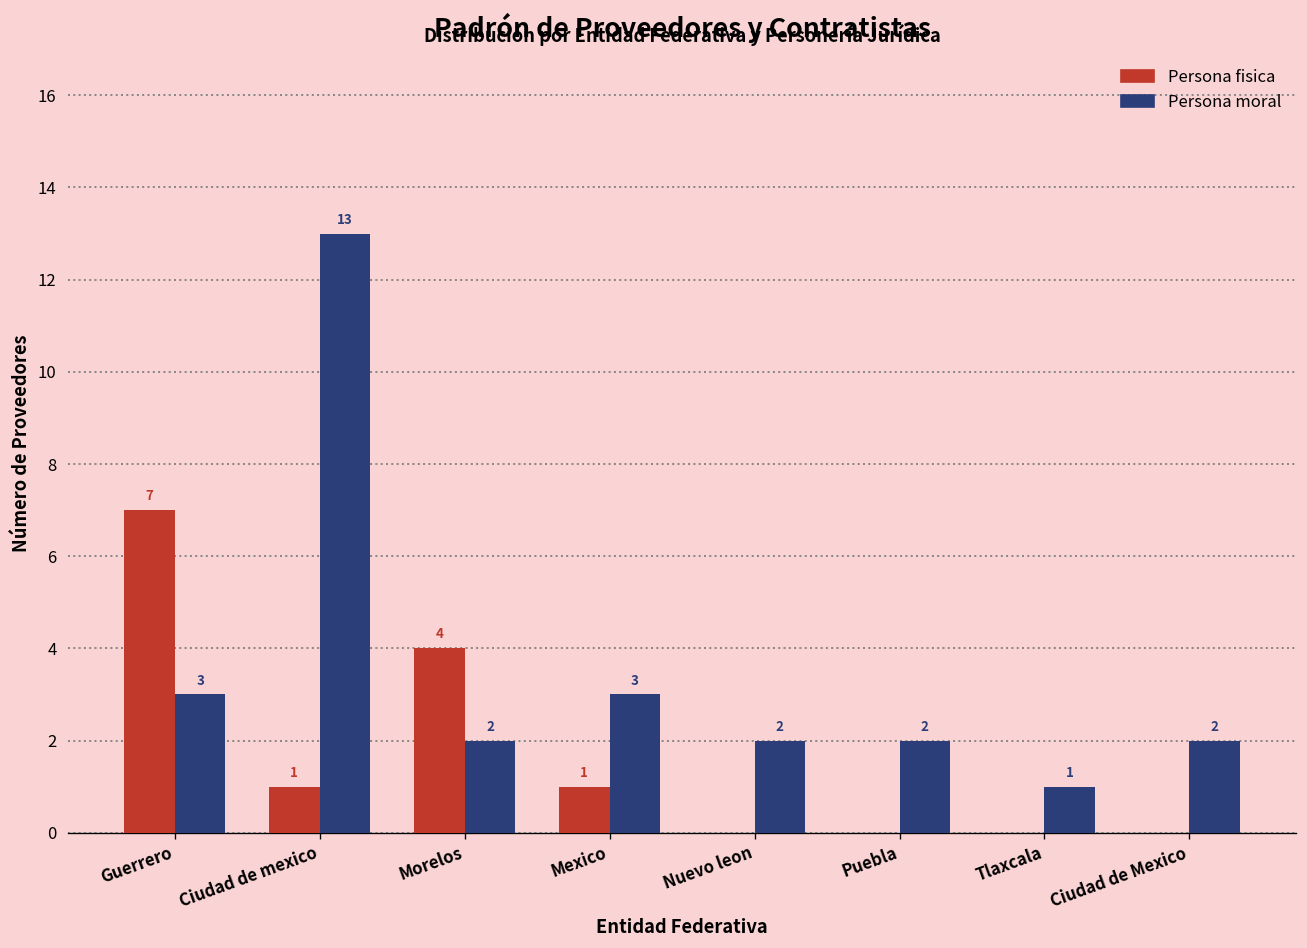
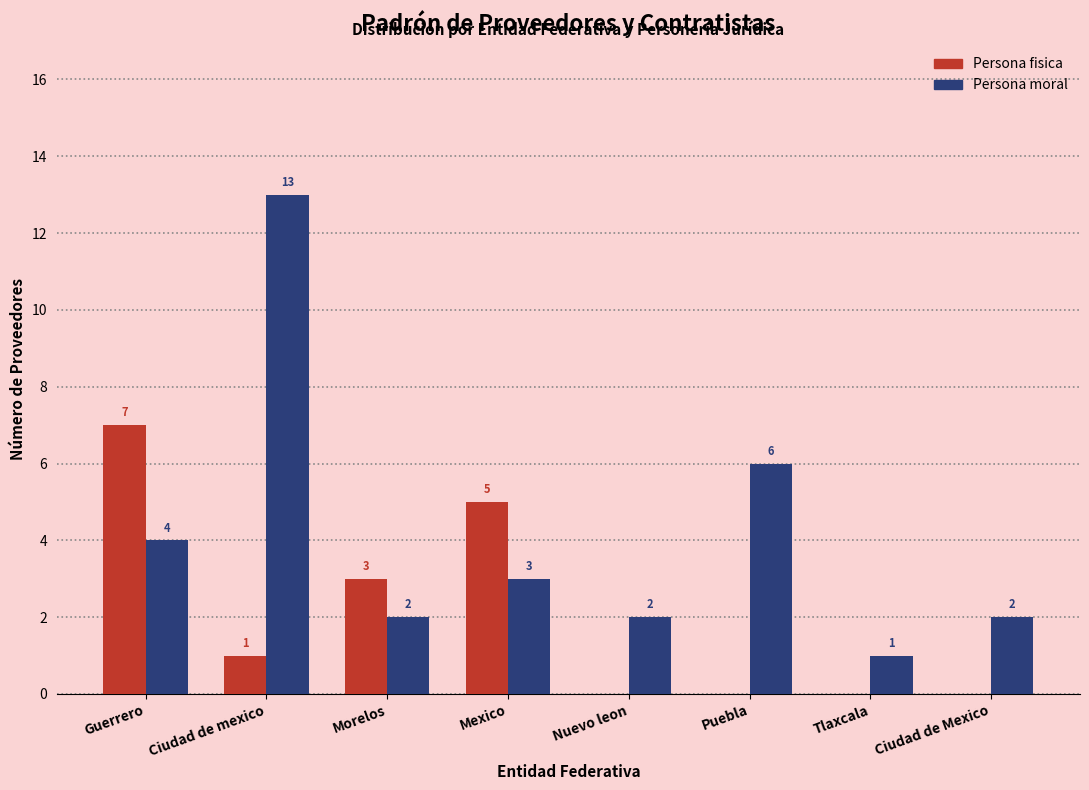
Persona moral, Guerrero: 3 -> 4
Persona fisica, Morelos: 4 -> 3
Persona fisica, Mexico: 1 -> 5
Persona moral, Puebla: 2 -> 6
